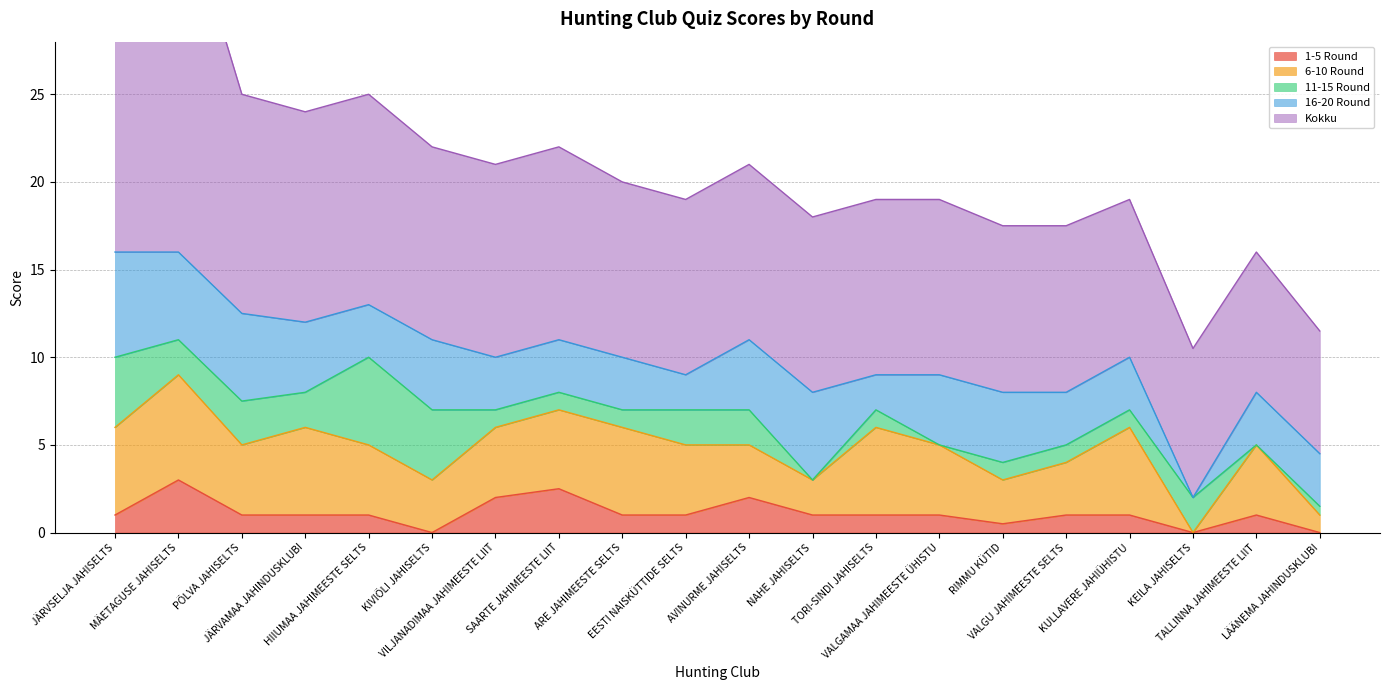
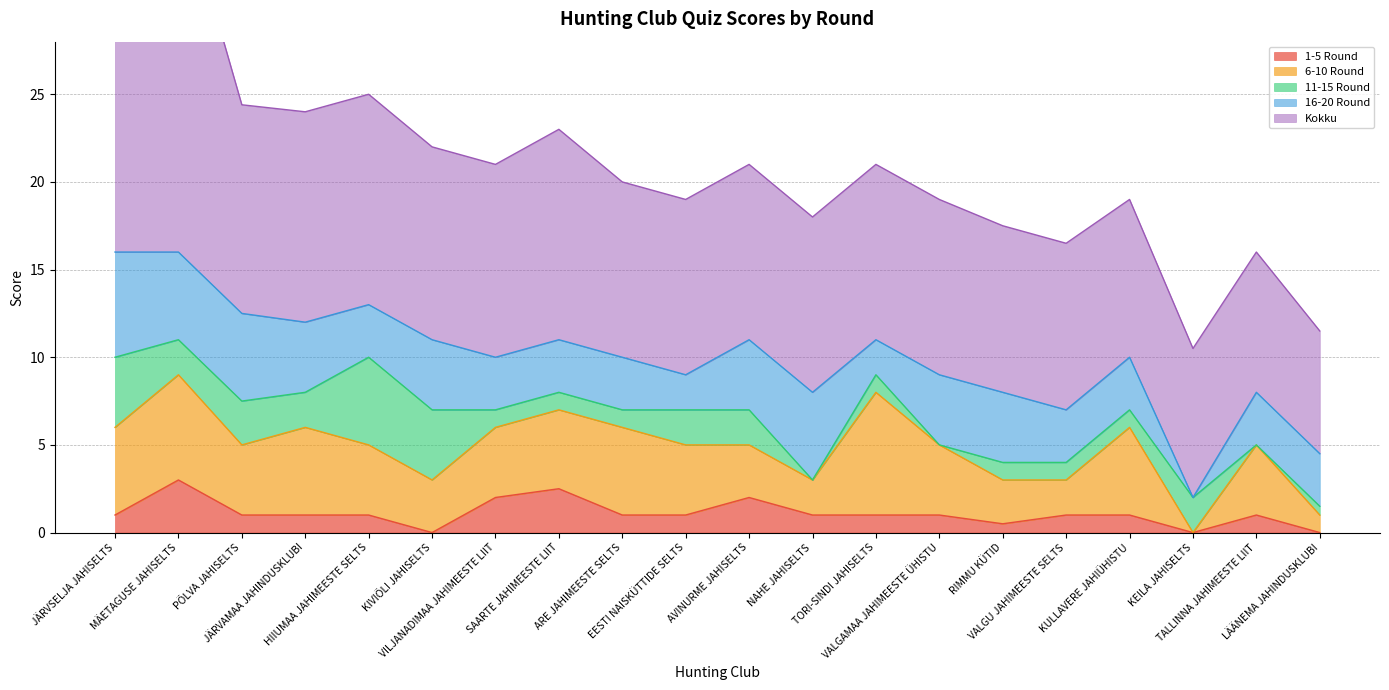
Kokku, PÕLVA JAHISELTS: 12.5 -> 11.9
Kokku, SAARTE JAHIMEESTE LIIT: 11 -> 12
6-10 Round, TORI-SINDI JAHISELTS: 5 -> 7
6-10 Round, VALGU JAHIMEESTE SELTS: 3 -> 2
